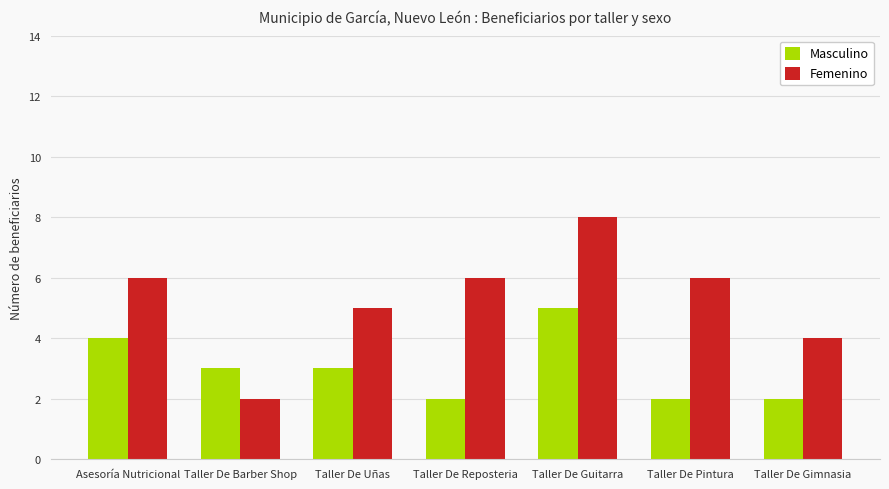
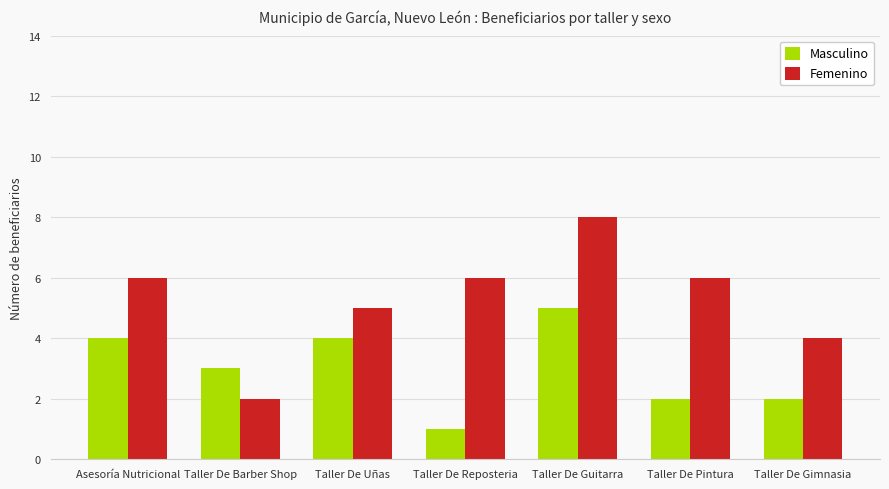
Masculino, Taller De Uñas: 3 -> 4
Masculino, Taller De Reposteria: 2 -> 1
